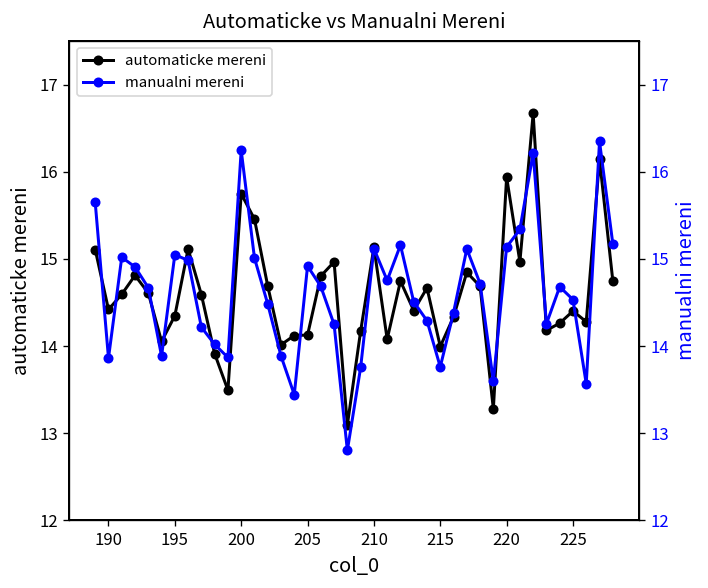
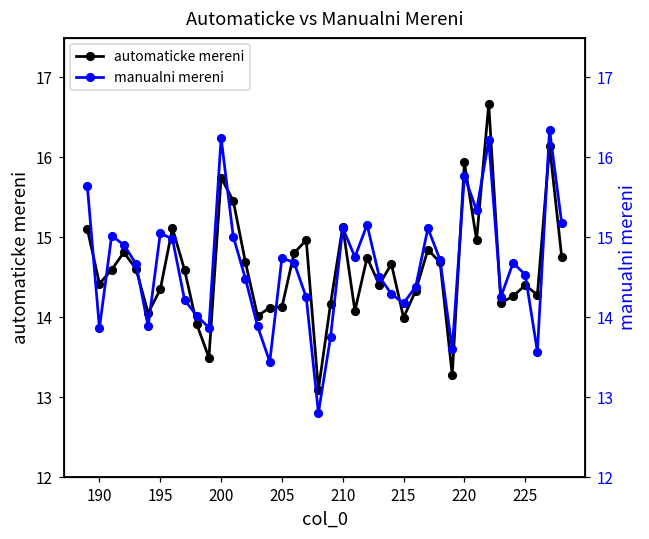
manualni mereni, 205: 14.9 -> 14.7
manualni mereni, 215: 13.8 -> 14.2
manualni mereni, 220: 15.1 -> 15.8
